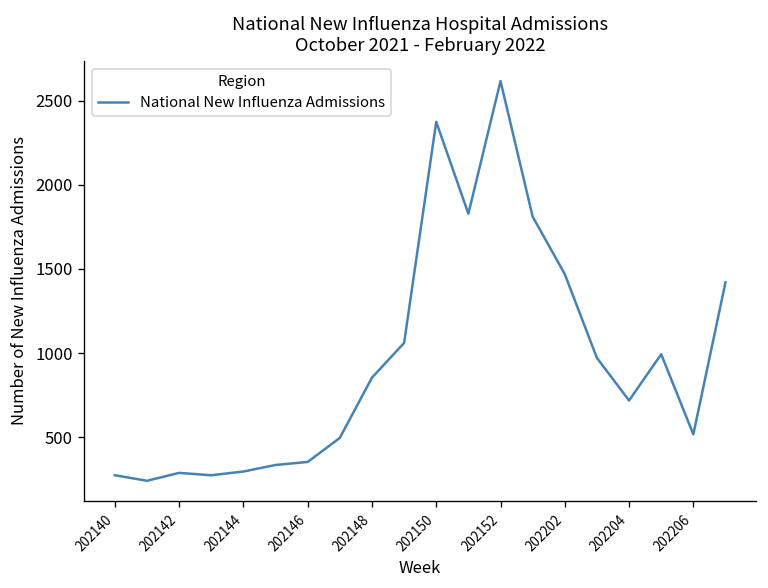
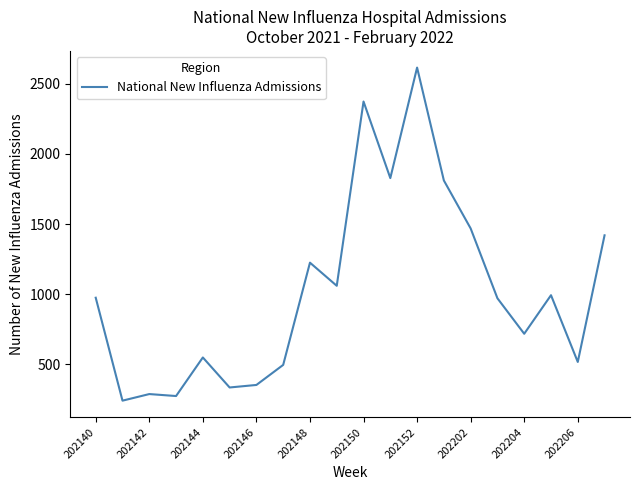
202140: 270 -> 980
202144: 300 -> 550
202148: 850 -> 1230
